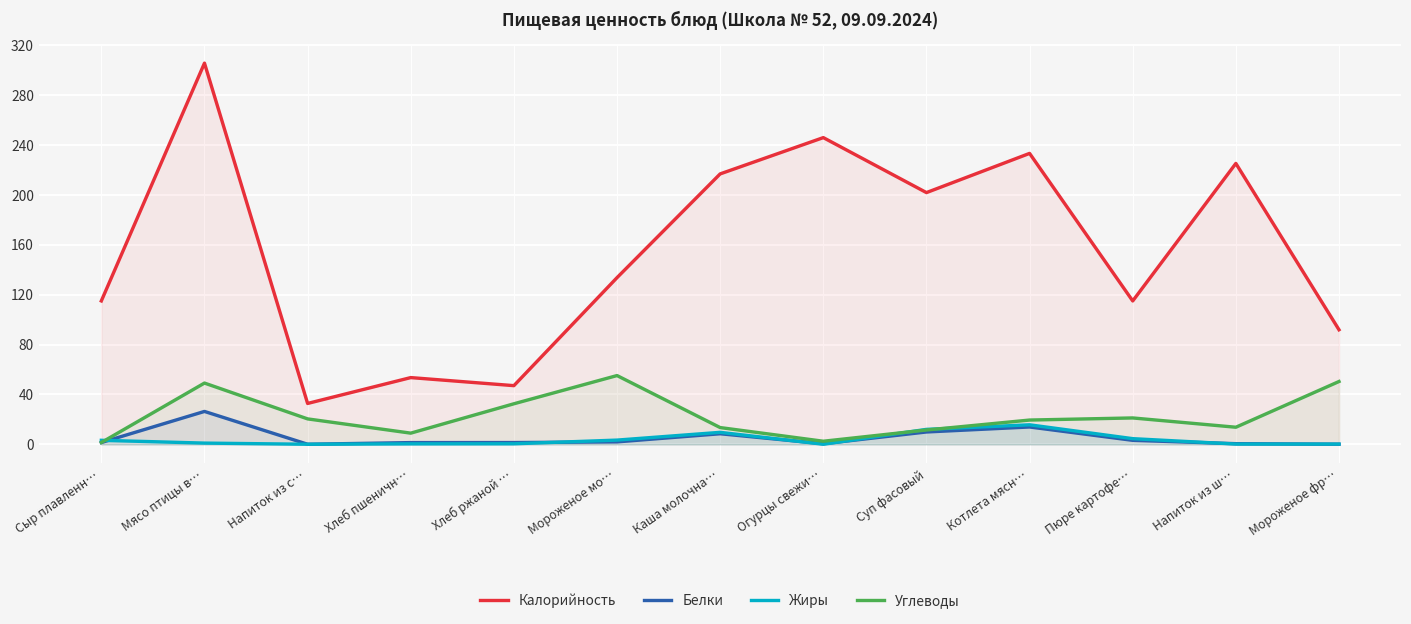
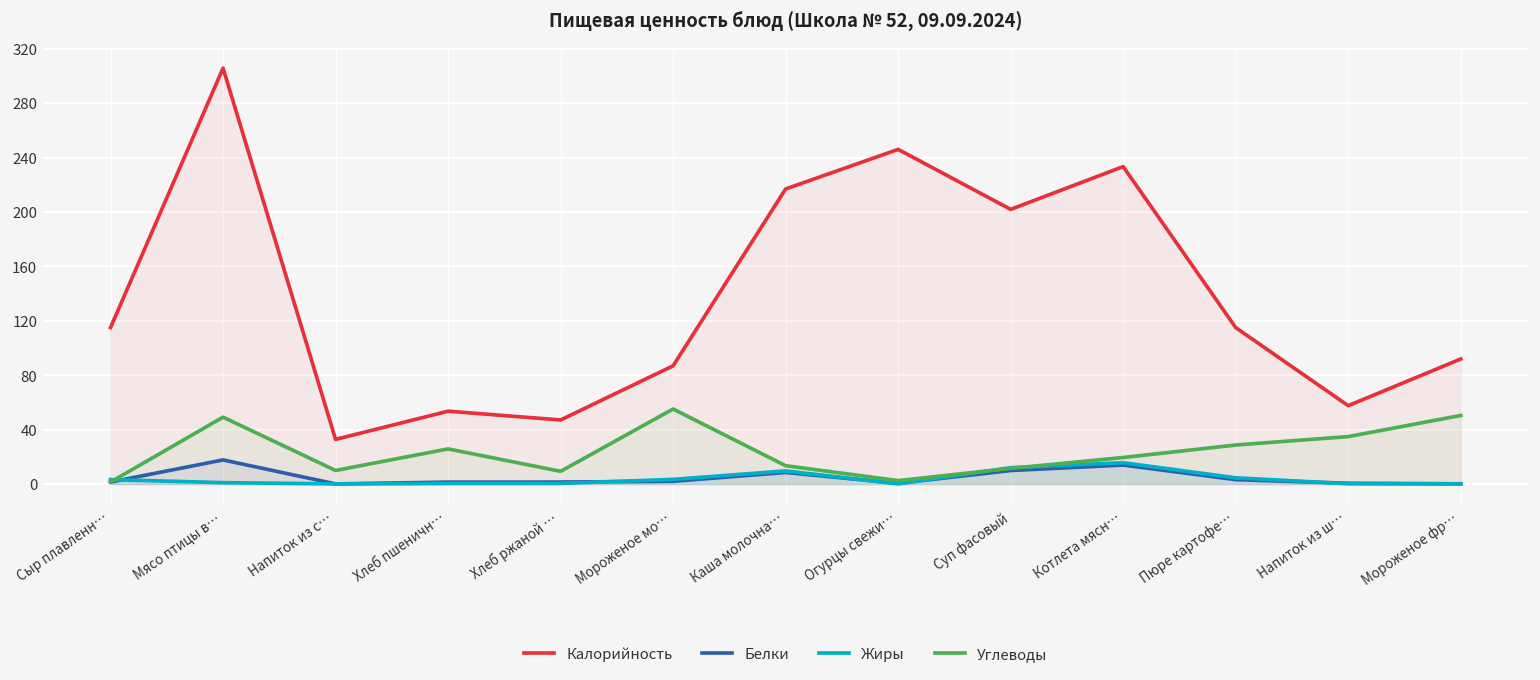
Белки, Мясо птицы в…: 26 -> 18
Углеводы, Напиток из с…: 20 -> 10
Углеводы, Хлеб пшеничн…: 9 -> 26
Углеводы, Хлеб ржаной …: 33 -> 9
Калорийность, Мороженое мо…: 134 -> 87
Углеводы, Пюре картофе…: 21 -> 29
Калорийность, Напиток из ш…: 225 -> 58
Углеводы, Напиток из ш…: 14 -> 35
